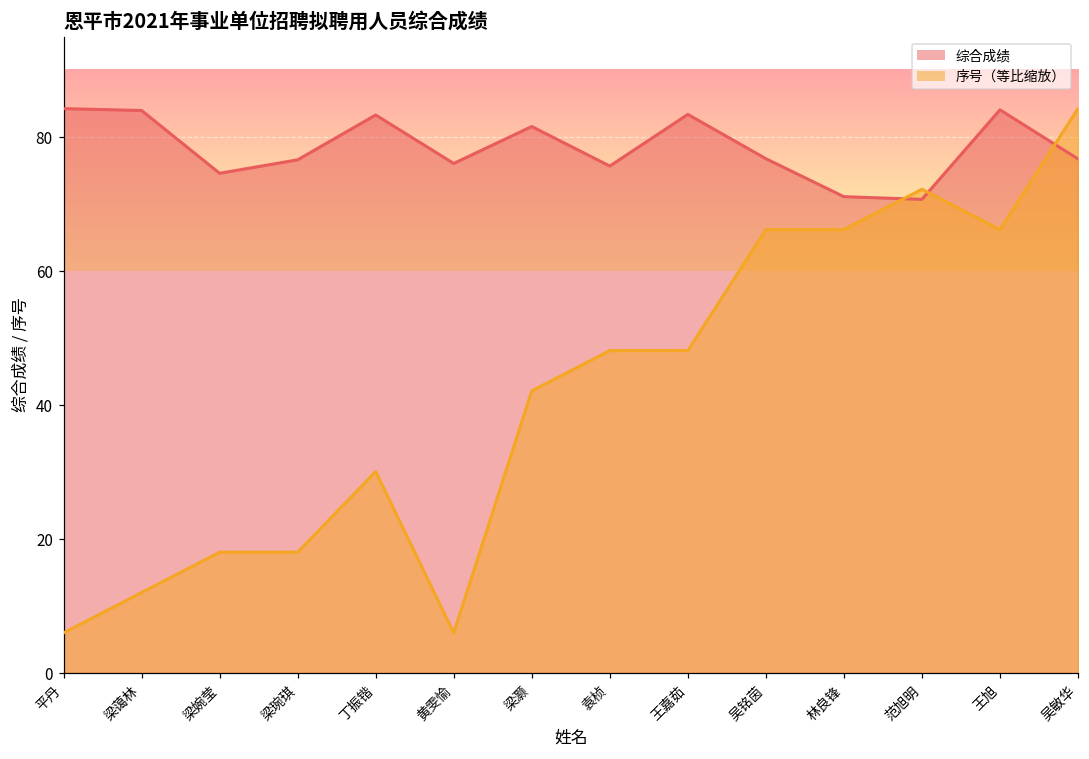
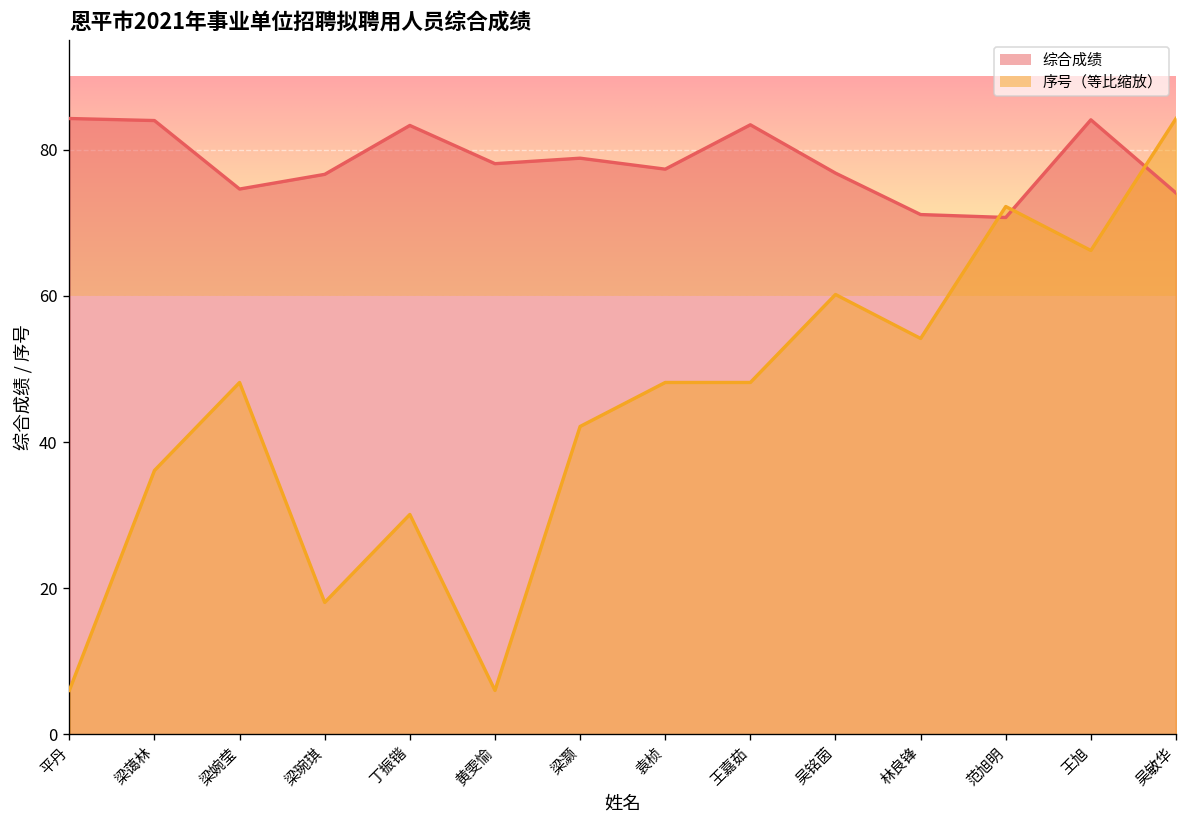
序号（等比缩放）, 梁蔼林: 12 -> 36
序号（等比缩放）, 梁婉莹: 18 -> 48
综合成绩, 黄雯愉: 76 -> 78
综合成绩, 梁灏: 82 -> 79
综合成绩, 袁桢: 76 -> 77
序号（等比缩放）, 吴铭茵: 66 -> 60
序号（等比缩放）, 林良锋: 66 -> 54
综合成绩, 吴敏华: 77 -> 74
